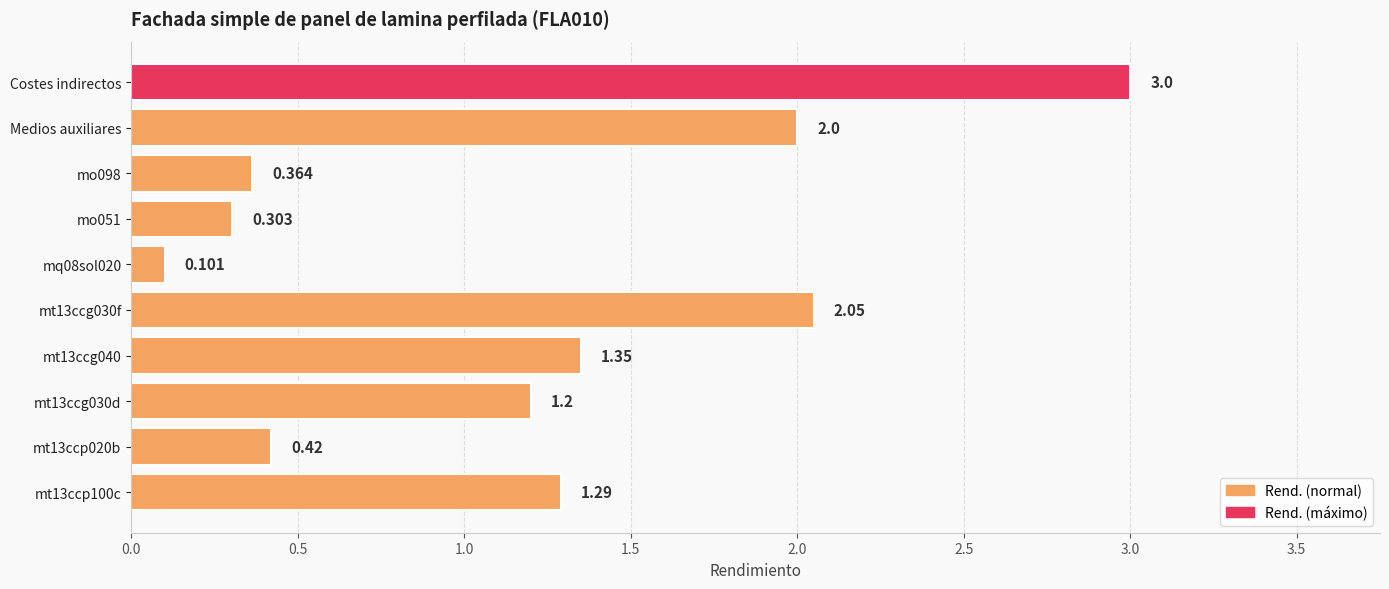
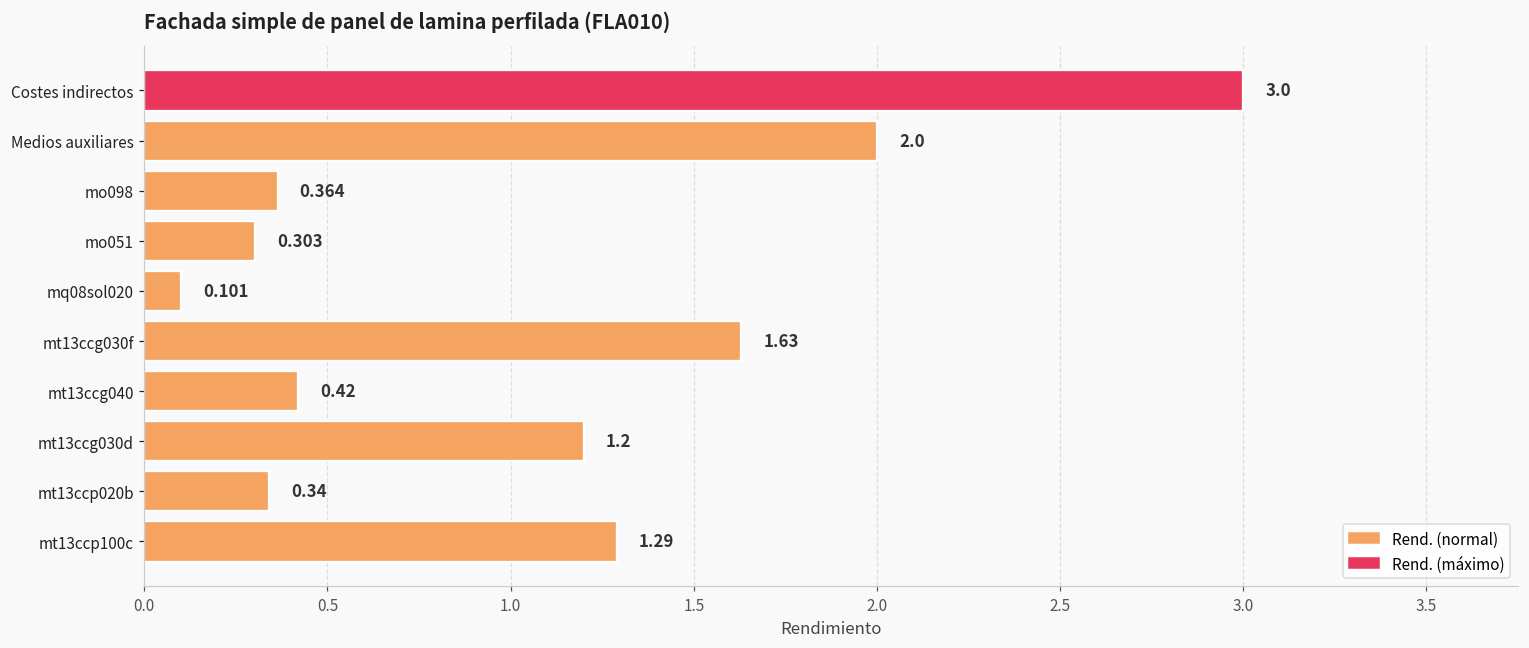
mt13ccg030f: 2.05 -> 1.63
mt13ccg040: 1.35 -> 0.42
mt13ccp020b: 0.42 -> 0.34
